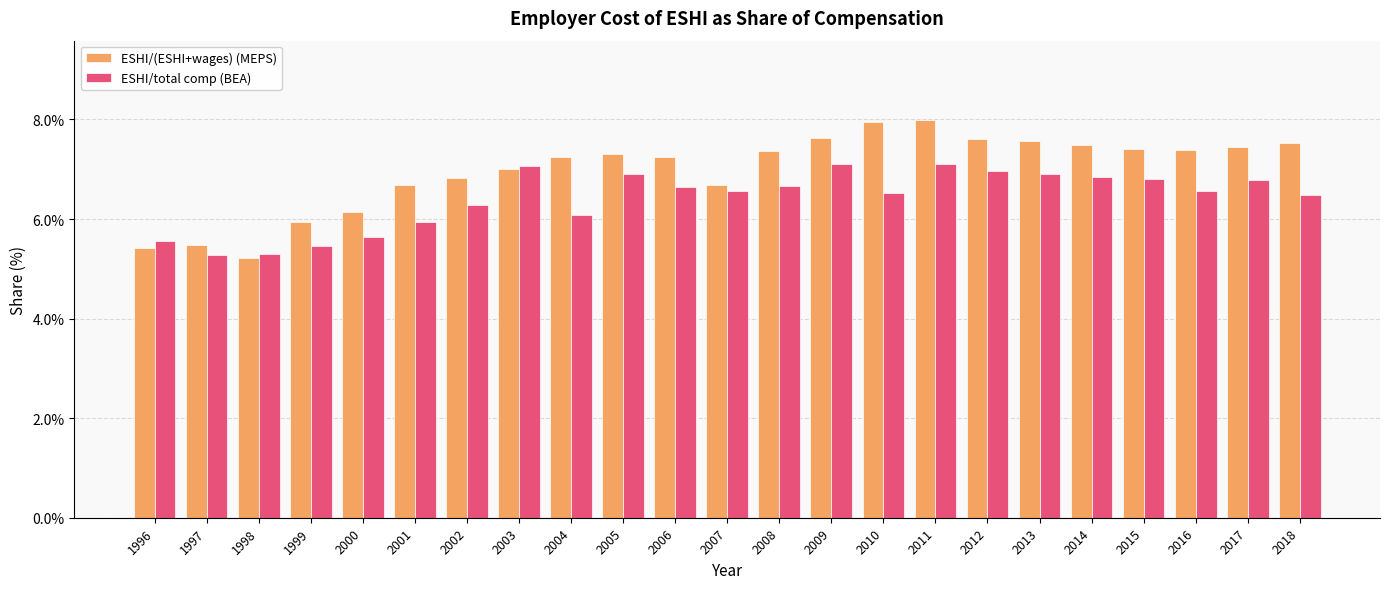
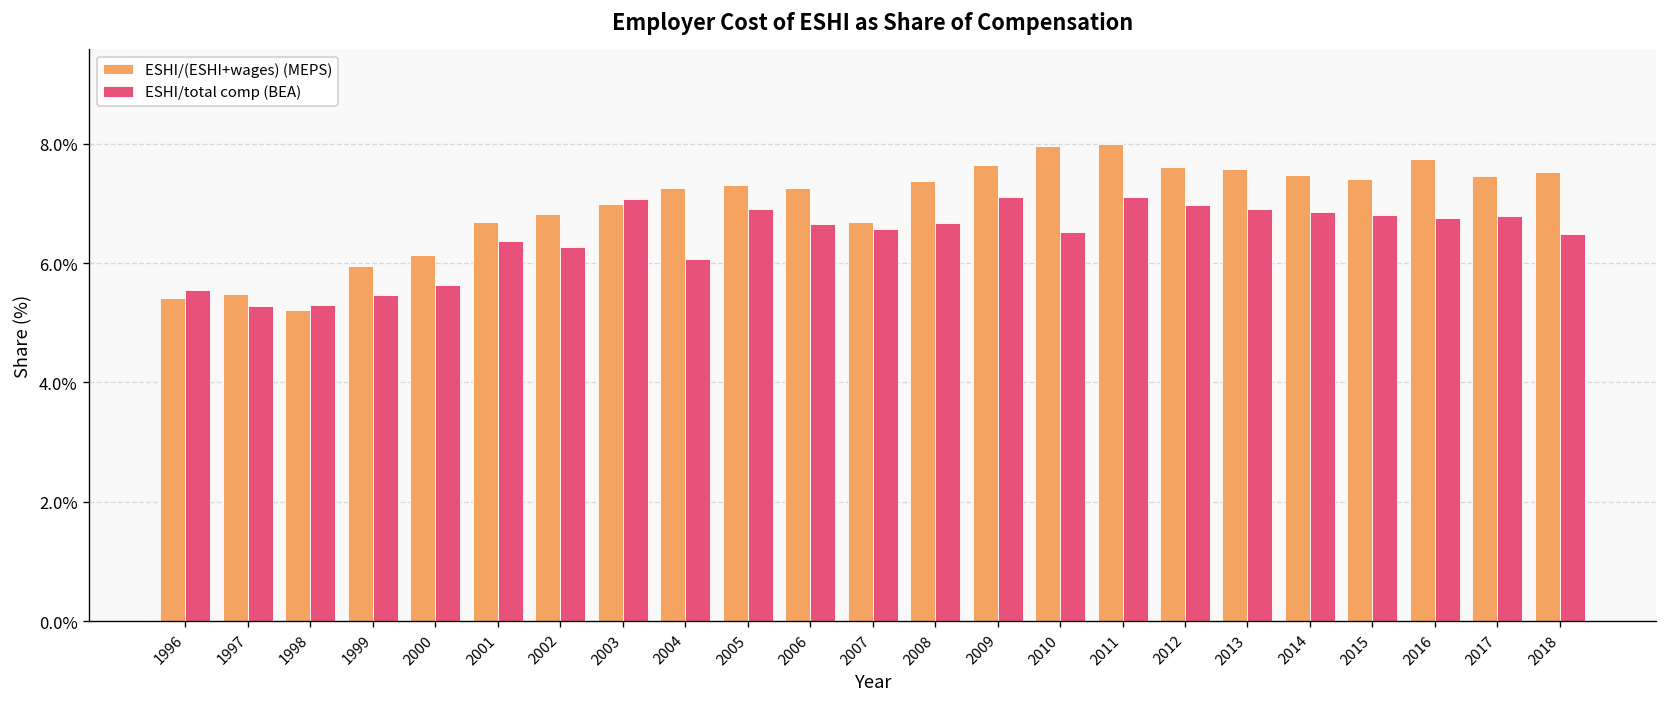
ESHI/total comp (BEA), 2001: 5.9% -> 6.4%
ESHI/(ESHI+wages) (MEPS), 2016: 7.4% -> 7.7%
ESHI/total comp (BEA), 2016: 6.6% -> 6.8%
